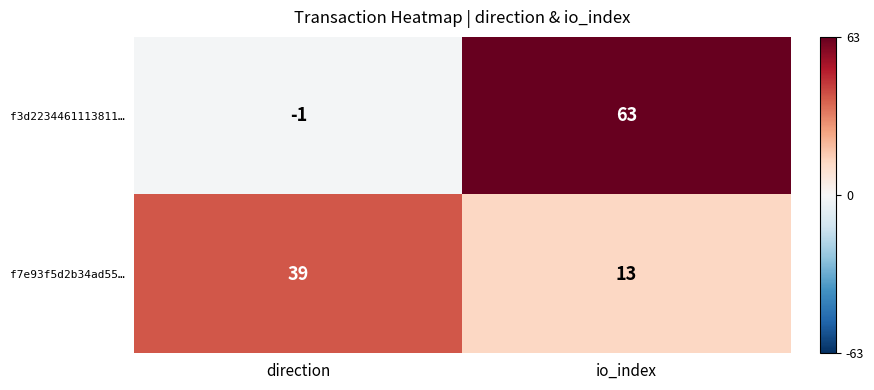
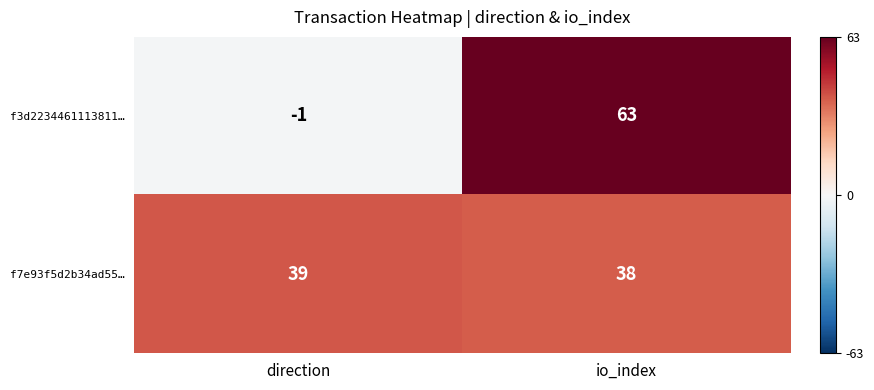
f7e93f5d2b34ad55…, io_index: 13 -> 38
